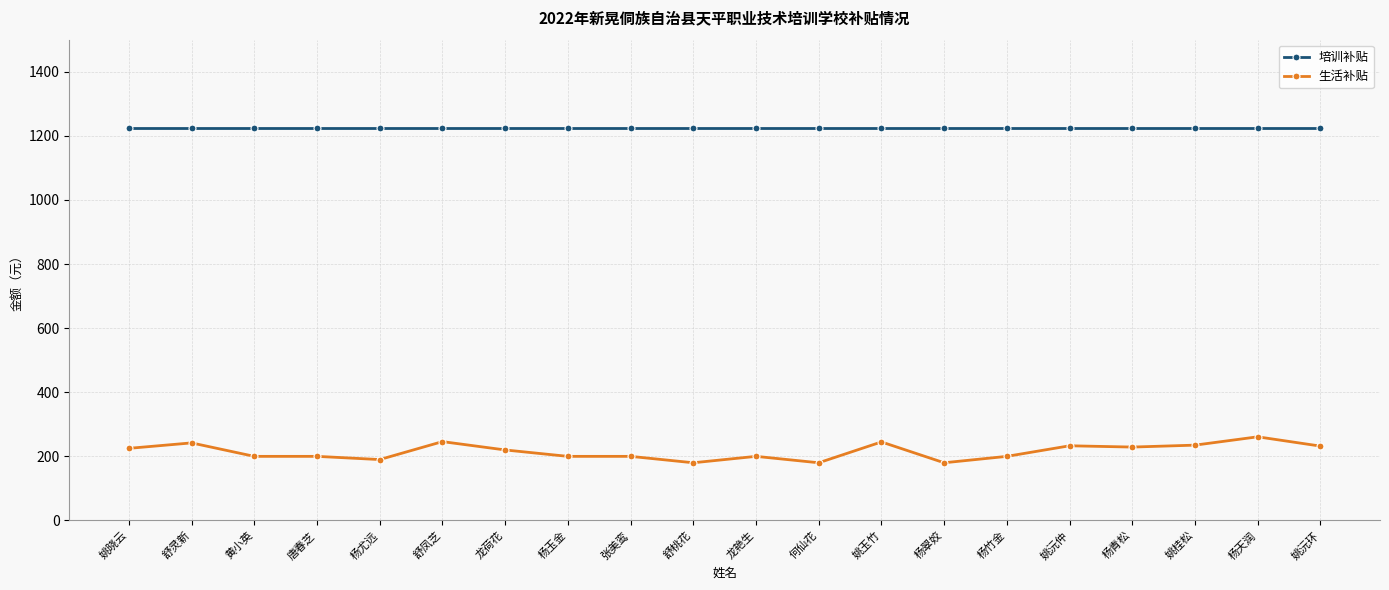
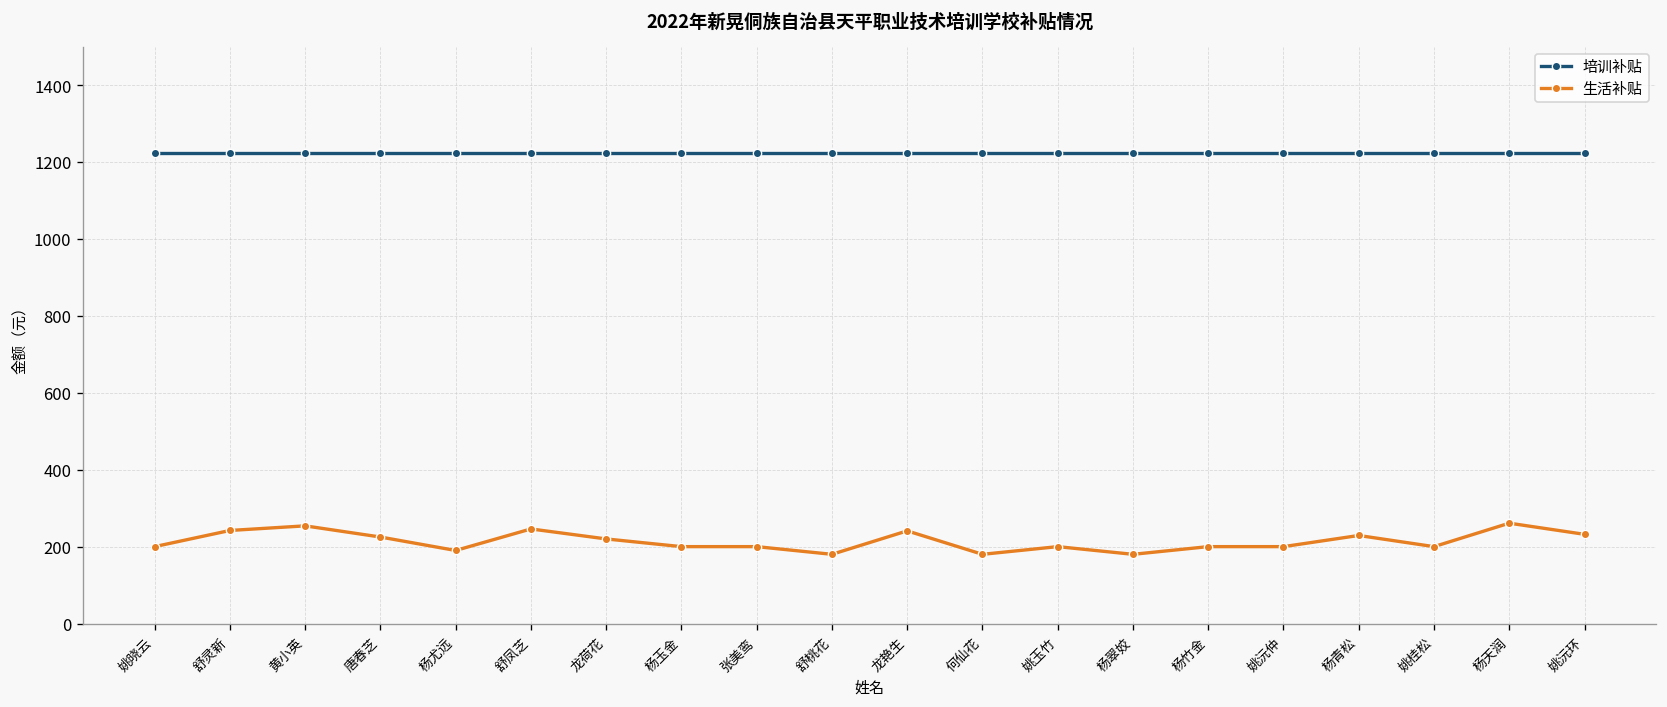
生活补贴, 姚晓云: 230 -> 200
生活补贴, 黄小英: 200 -> 250
生活补贴, 唐春芝: 200 -> 230
生活补贴, 龙艳生: 200 -> 240
生活补贴, 姚玉竹: 250 -> 200
生活补贴, 姚沅仲: 230 -> 200
生活补贴, 姚桂松: 240 -> 200
